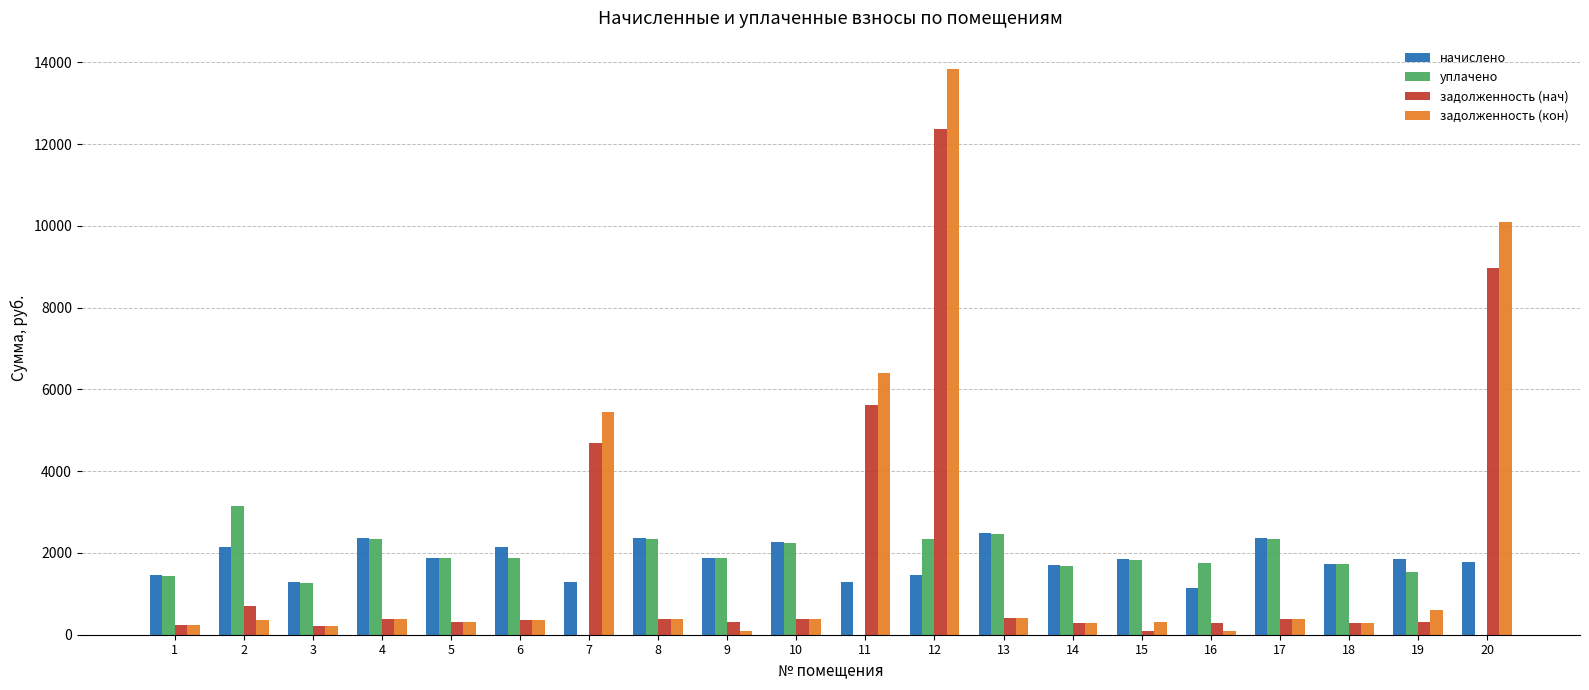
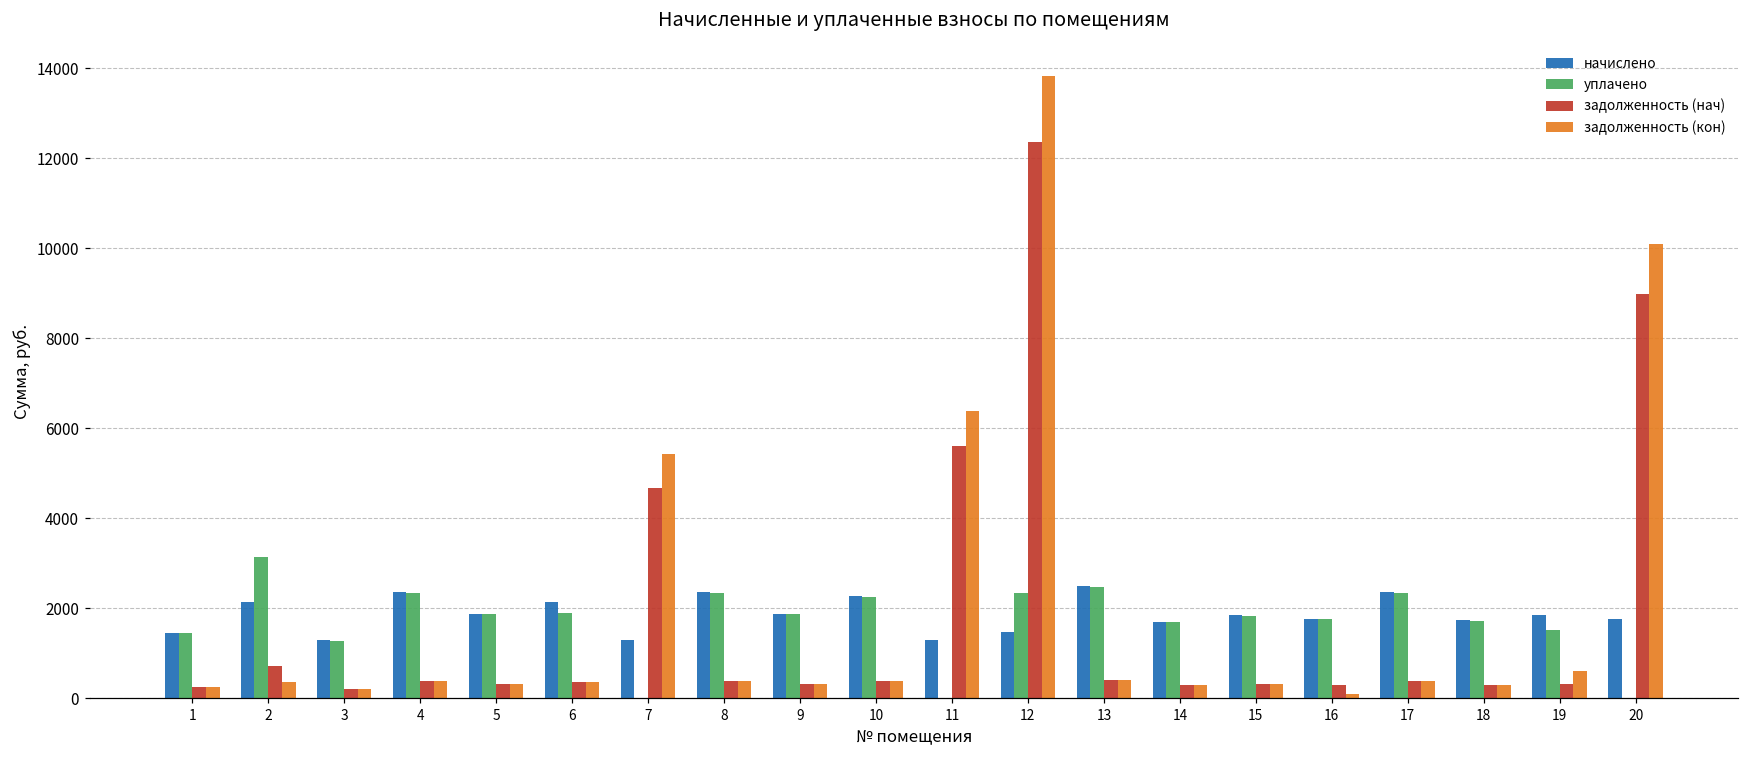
задолженность (кон), 9: 100 -> 300
задолженность (нач), 15: 100 -> 300
начислено, 16: 1200 -> 1800
